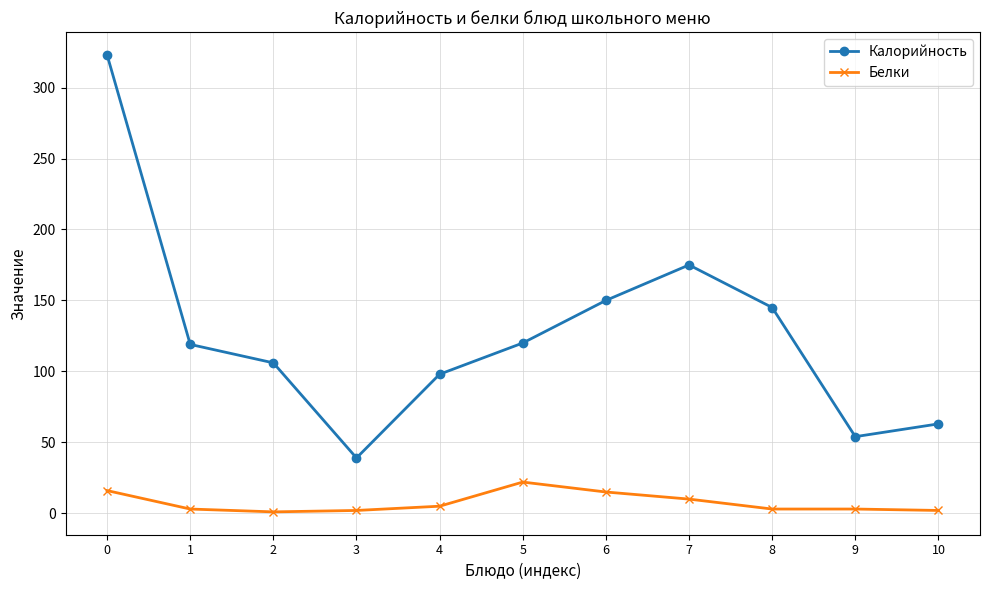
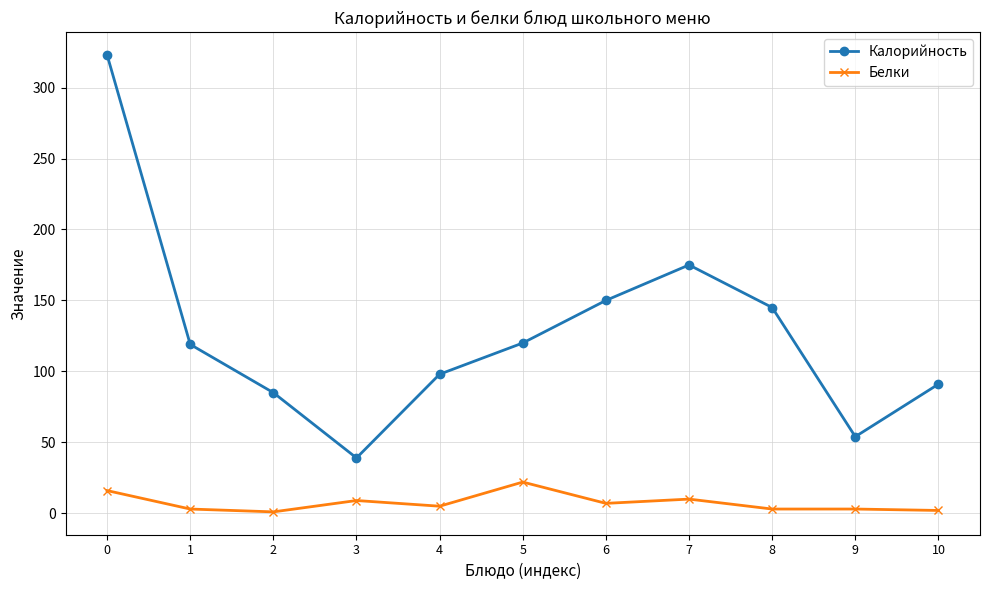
Калорийность, 2: 106 -> 85
Белки, 3: 2 -> 9
Белки, 6: 15 -> 7
Калорийность, 10: 63 -> 91
